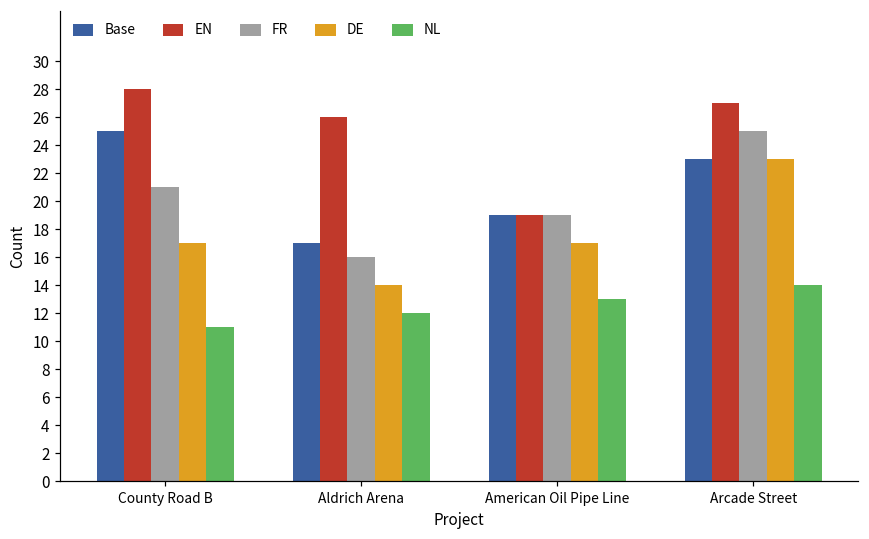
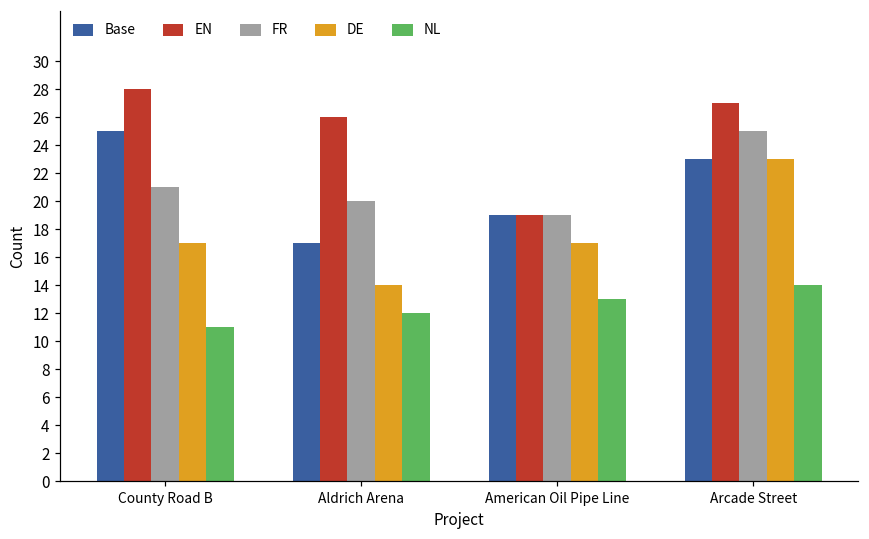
FR, Aldrich Arena: 16 -> 20
